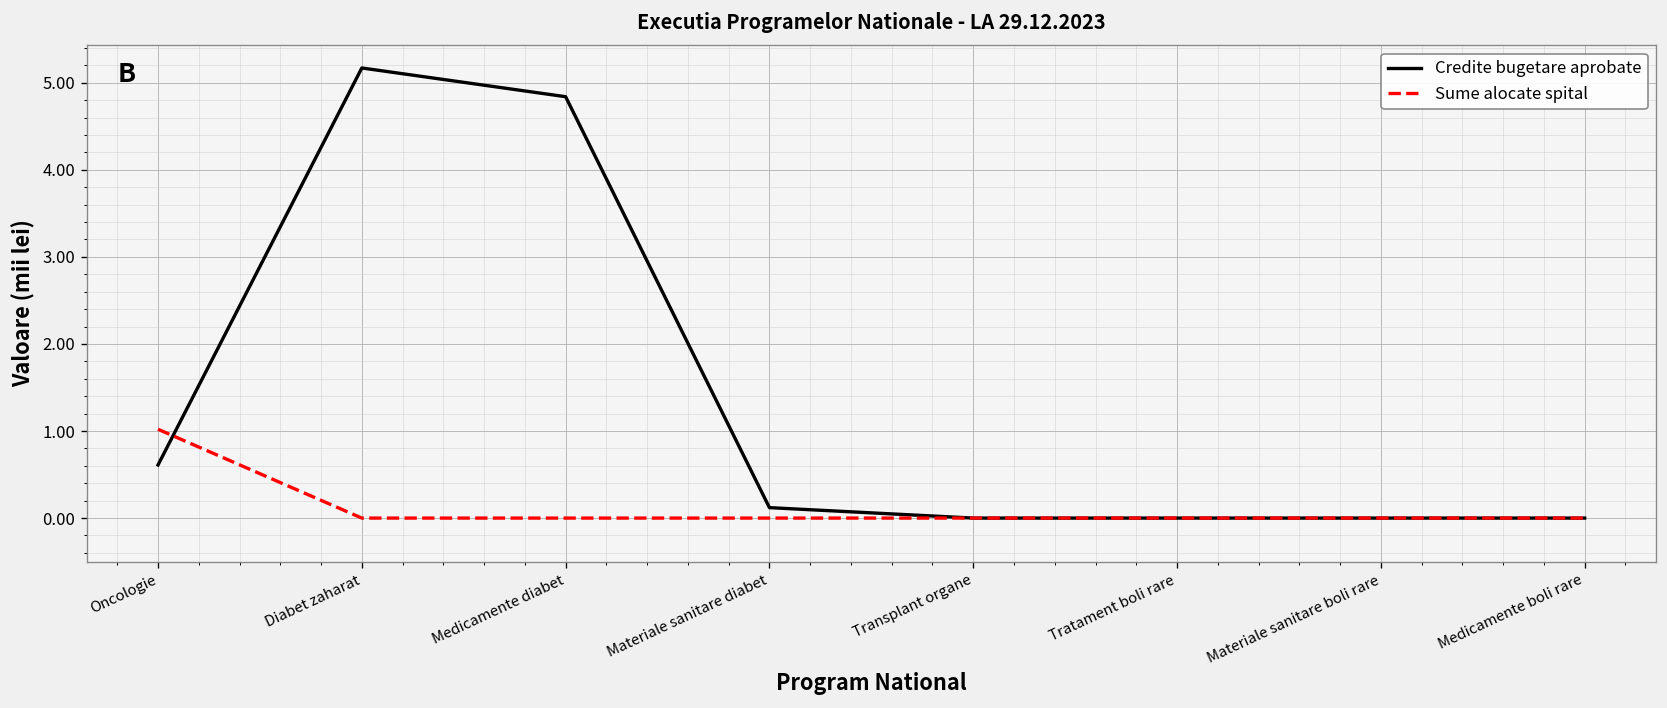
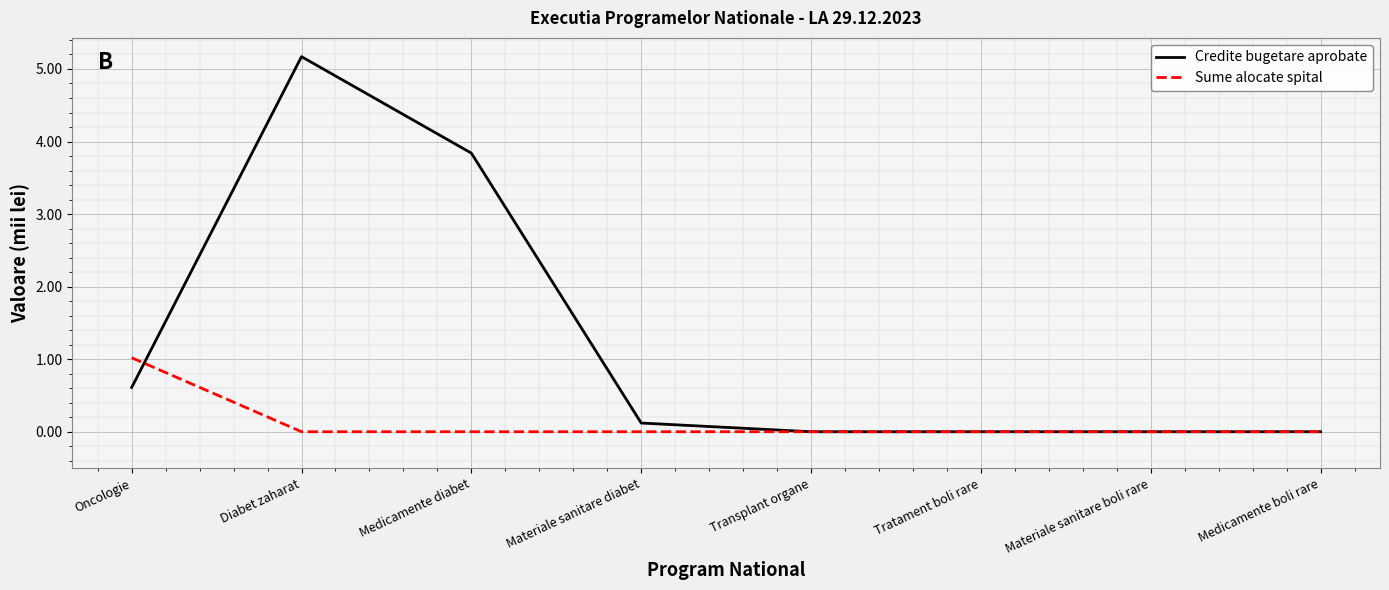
Credite bugetare aprobate, Medicamente diabet: 4.8 -> 3.8
